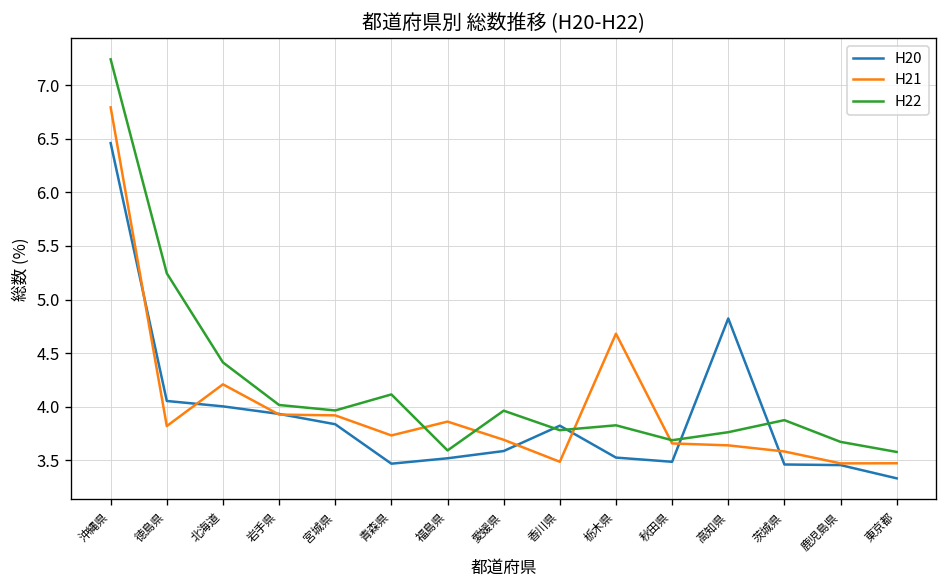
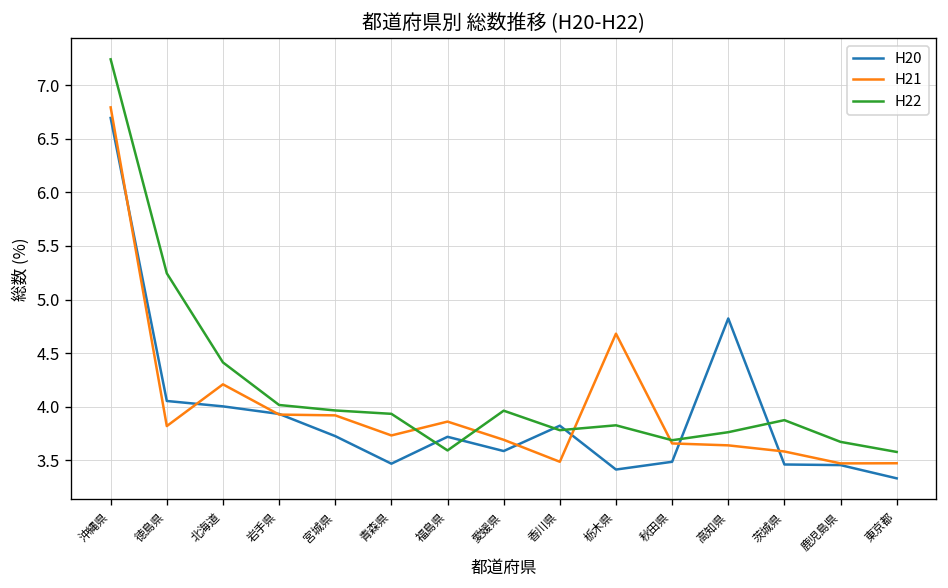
H20, 沖縄県: 6.5 -> 6.7
H20, 宮城県: 3.8 -> 3.7
H22, 青森県: 4.1 -> 3.9
H20, 福島県: 3.5 -> 3.7
H20, 栃木県: 3.5 -> 3.4
